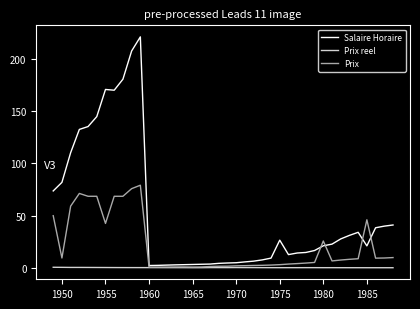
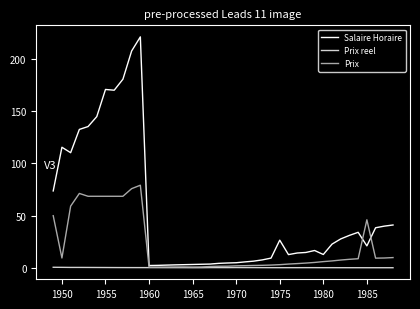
Salaire Horaire, 1950: 82 -> 115
Prix, 1955: 43 -> 69
Salaire Horaire, 1980: 21 -> 13
Prix, 1980: 26 -> 6
